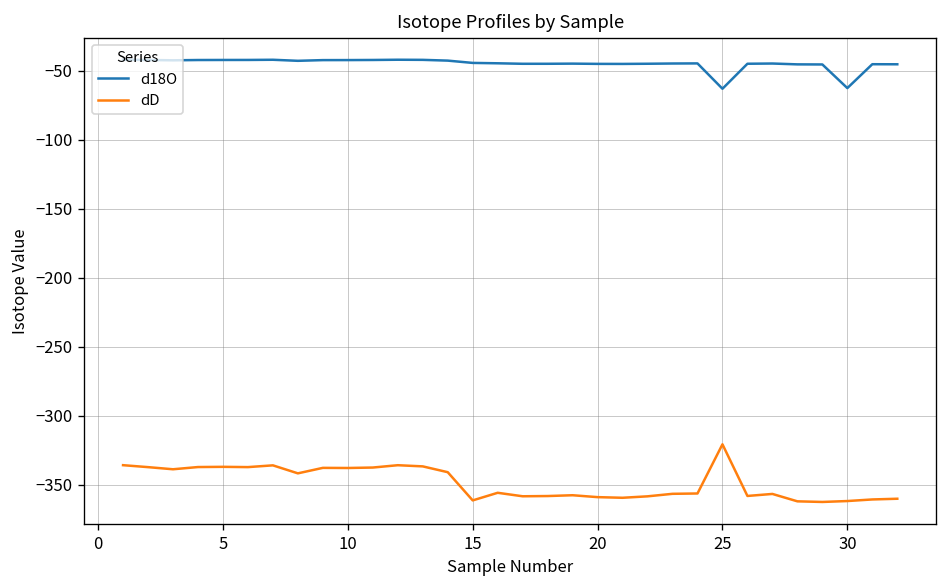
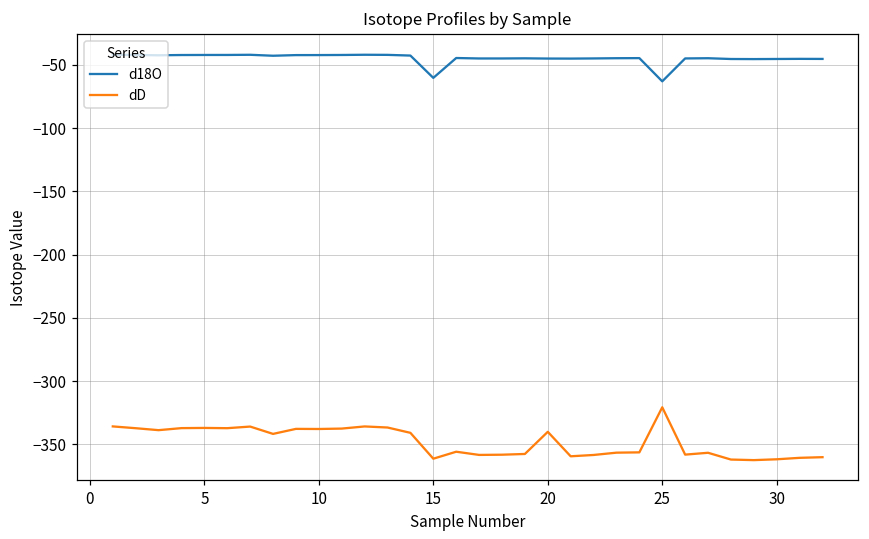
d18O, 15: -44 -> -60
dD, 20: -359 -> -340
d18O, 30: -63 -> -45
